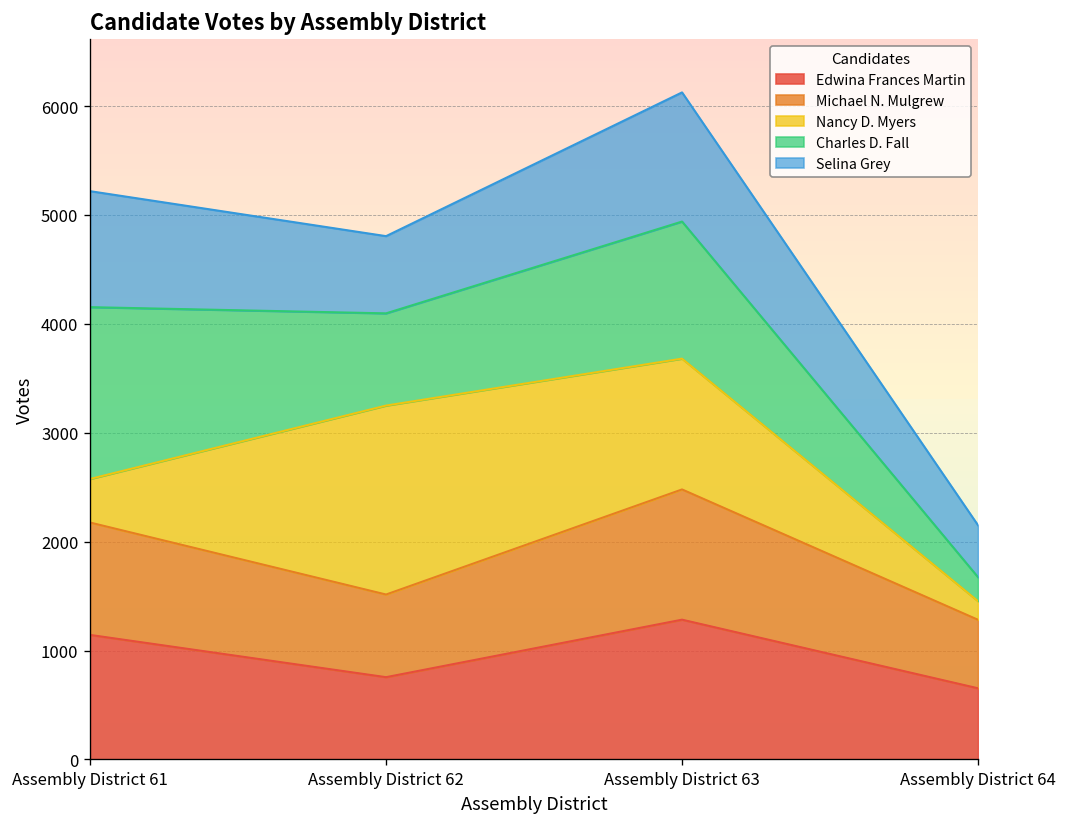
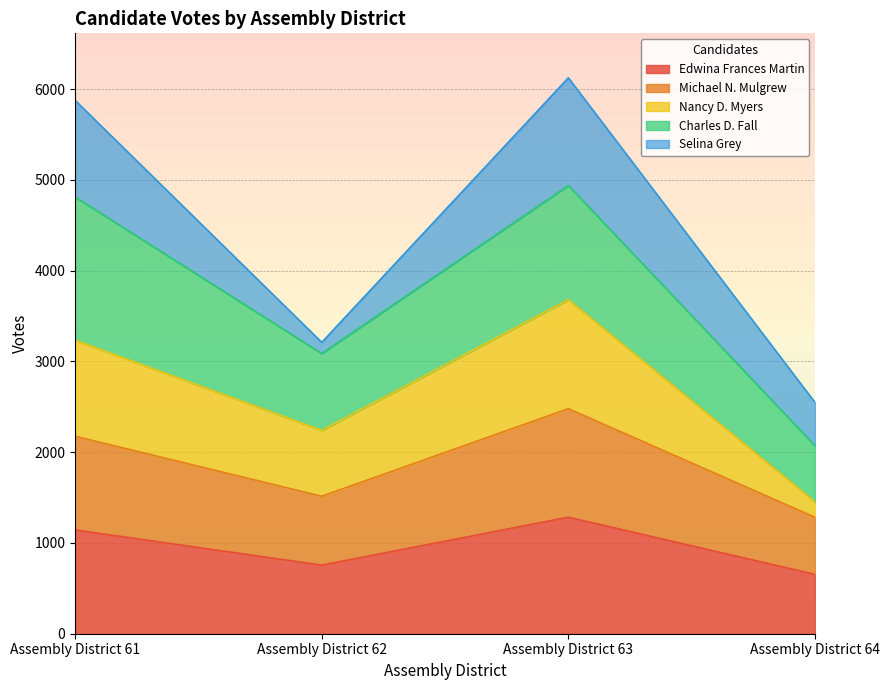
Nancy D. Myers, Assembly District 61: 400 -> 1100
Nancy D. Myers, Assembly District 62: 1700 -> 700
Selina Grey, Assembly District 62: 700 -> 100
Charles D. Fall, Assembly District 64: 200 -> 600
